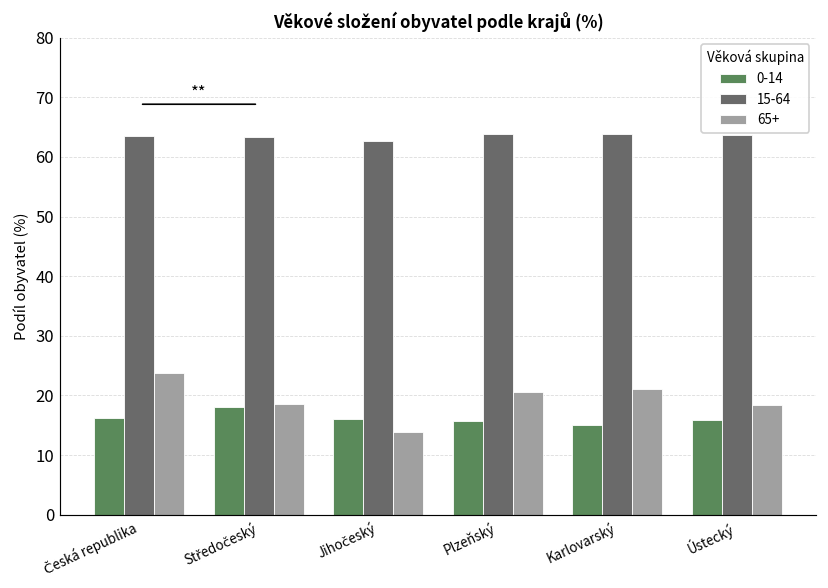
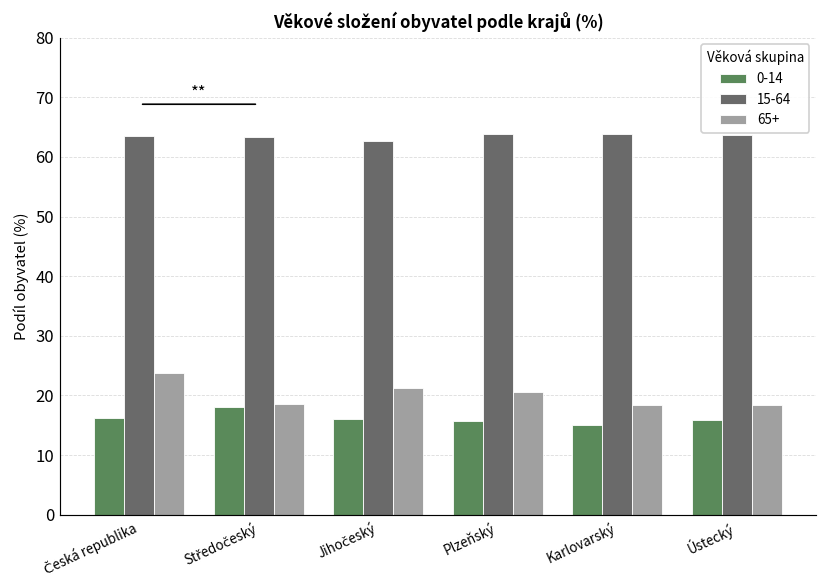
65+, Jihočeský: 14 -> 21
65+, Karlovarský: 21 -> 18
